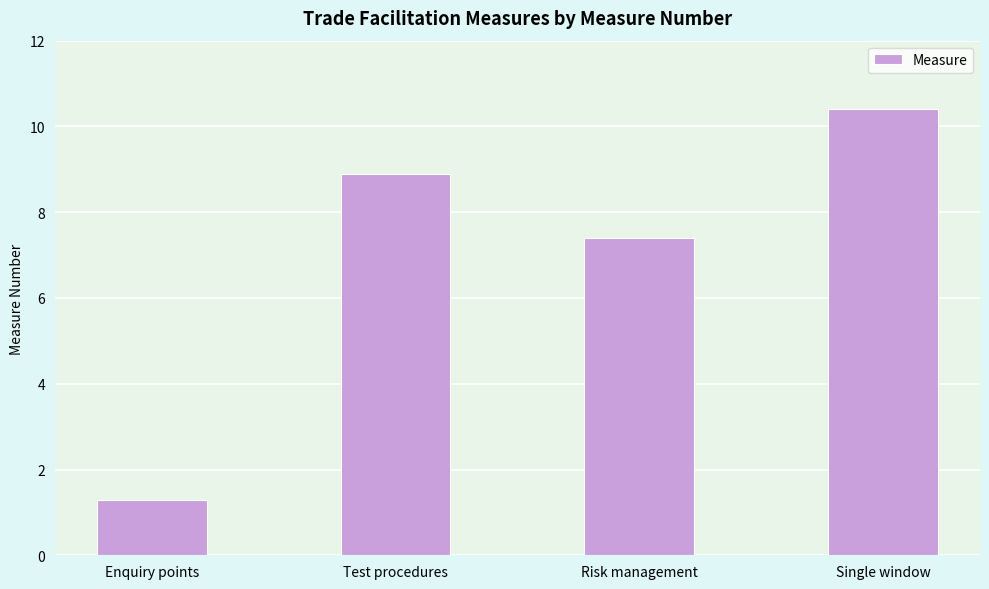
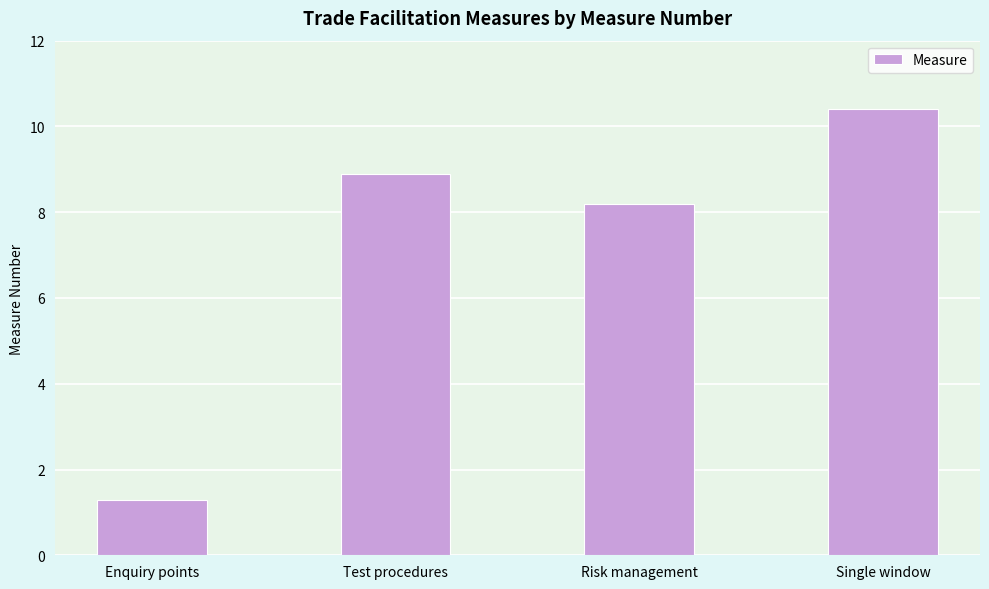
Risk management: 7.4 -> 8.2
